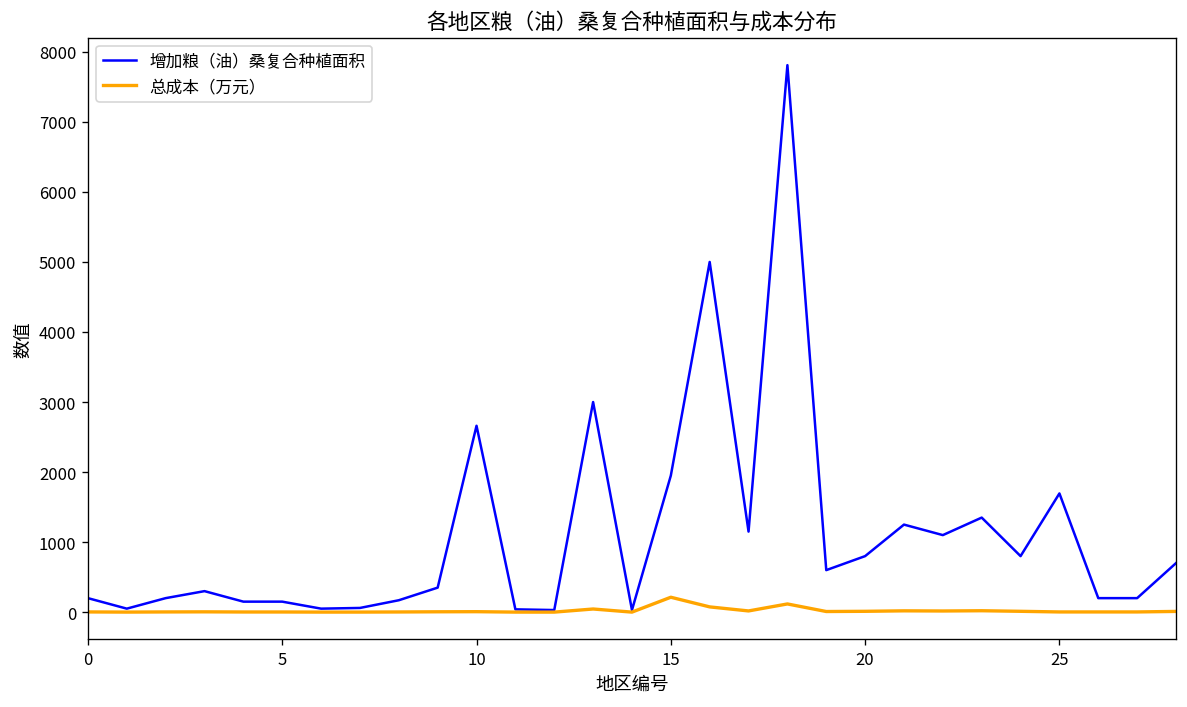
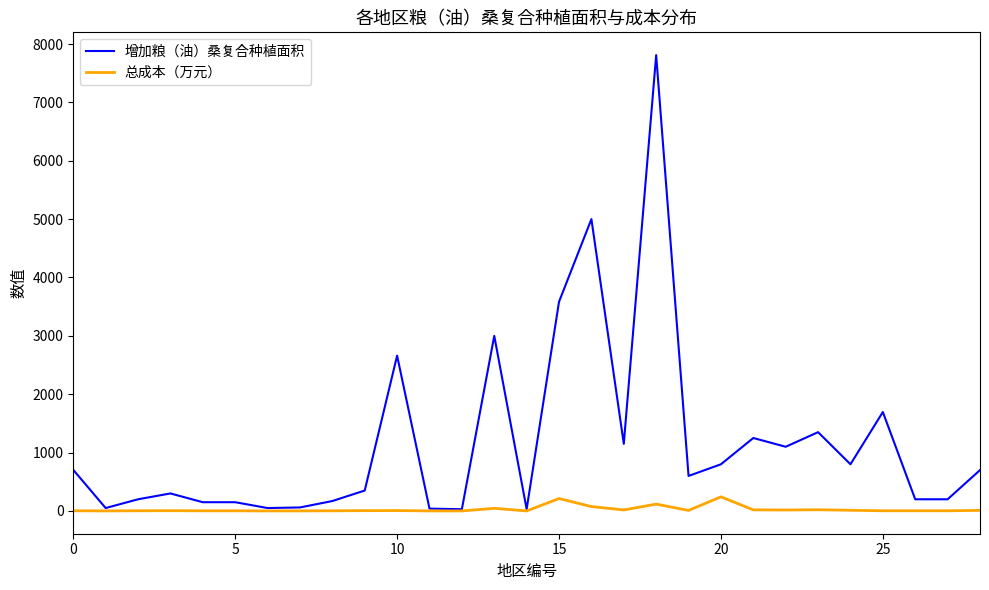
增加粮（油）桑复合种植面积, 0: 200 -> 700
增加粮（油）桑复合种植面积, 15: 2000 -> 3600
总成本（万元）, 20: 0 -> 200
